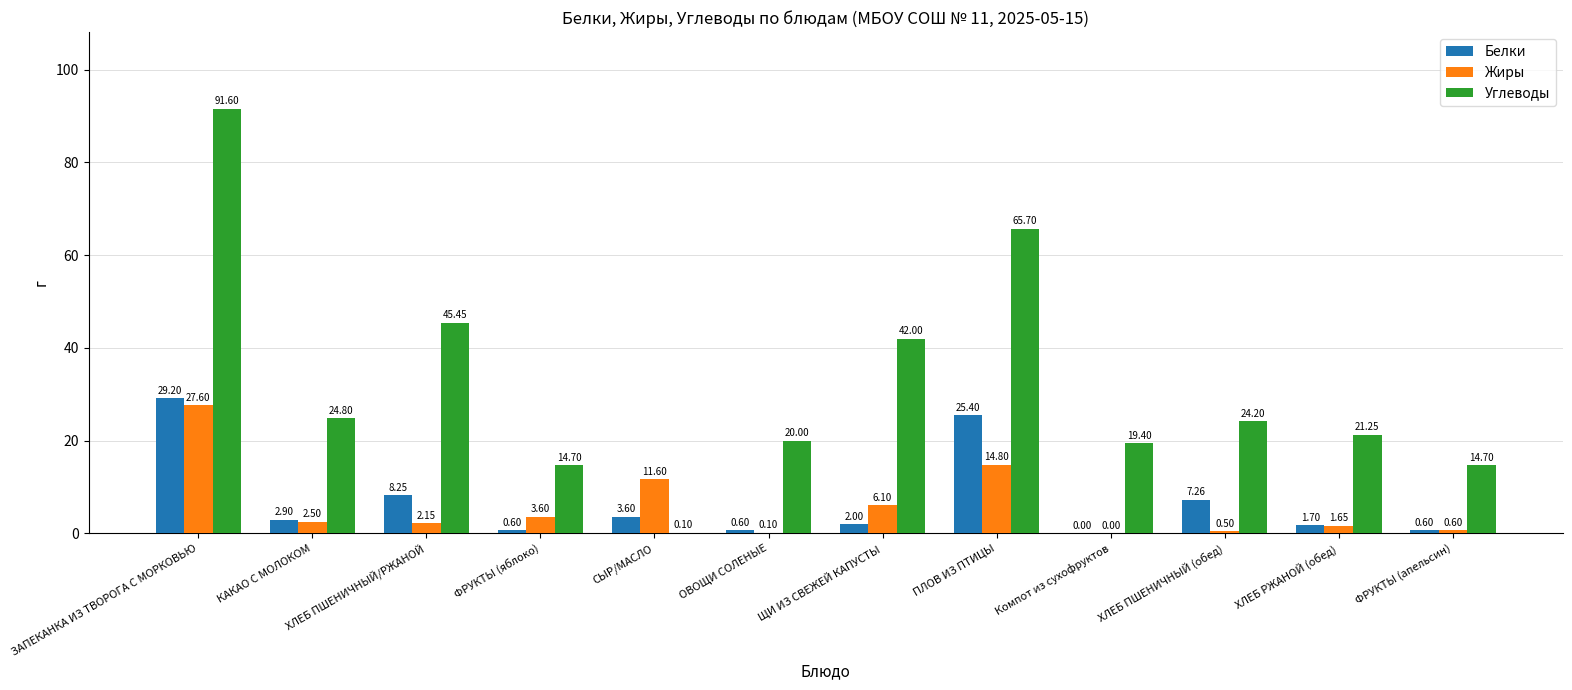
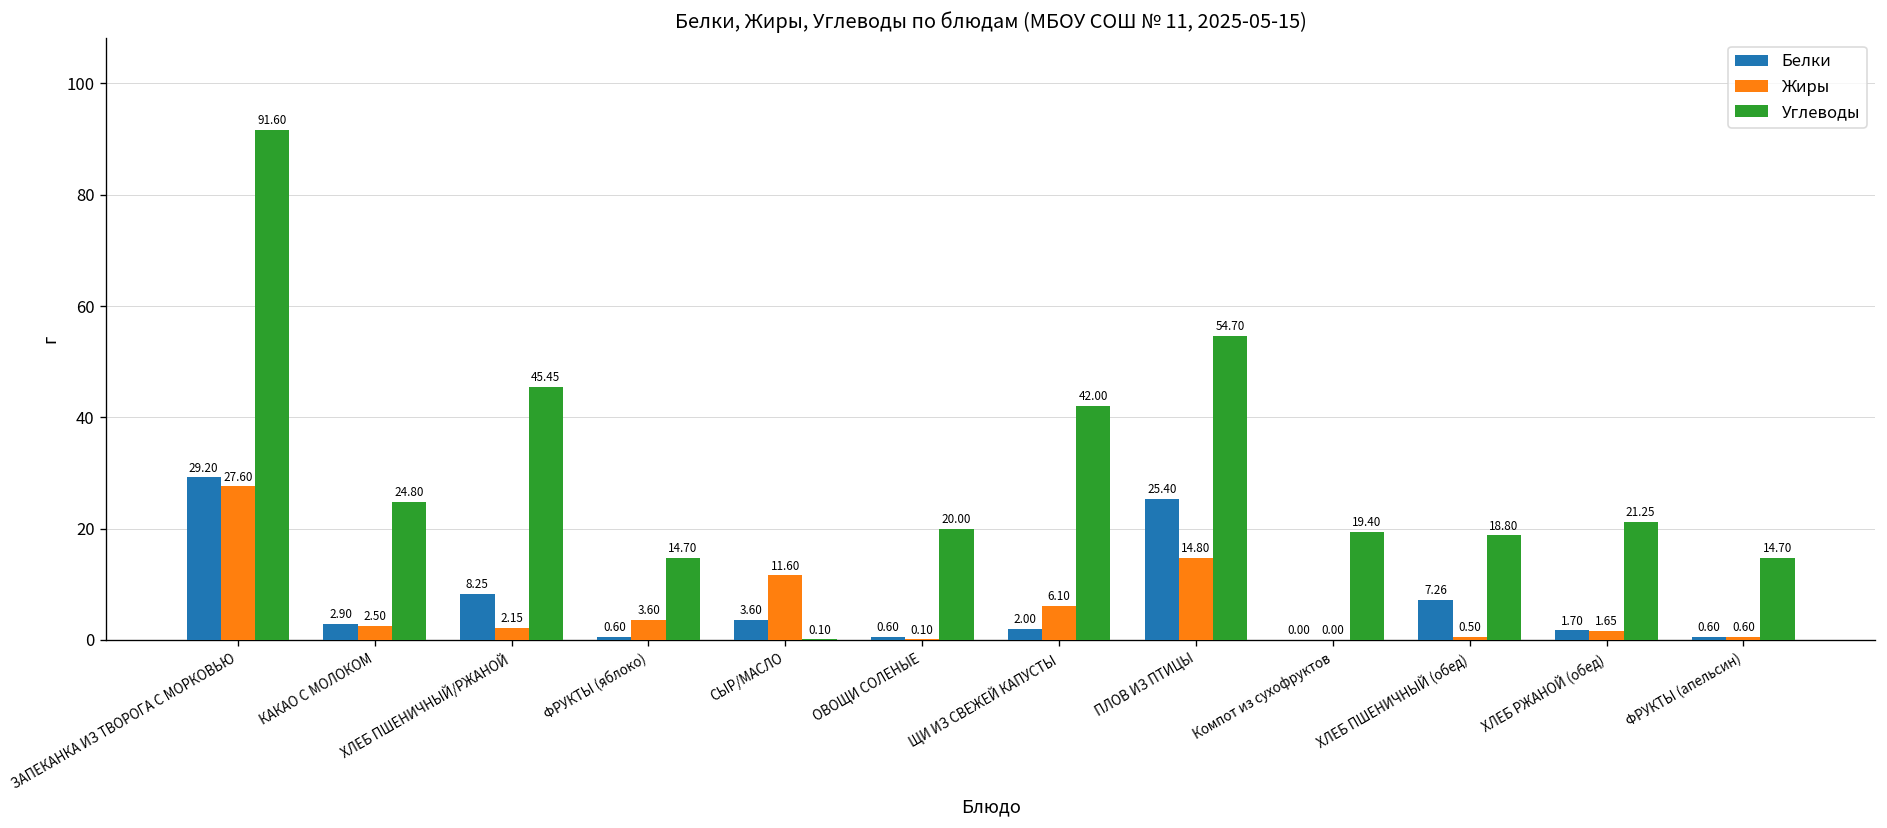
Углеводы, ПЛОВ ИЗ ПТИЦЫ: 65.70 -> 54.70
Углеводы, ХЛЕБ ПШЕНИЧНЫЙ (обед): 24.20 -> 18.80
